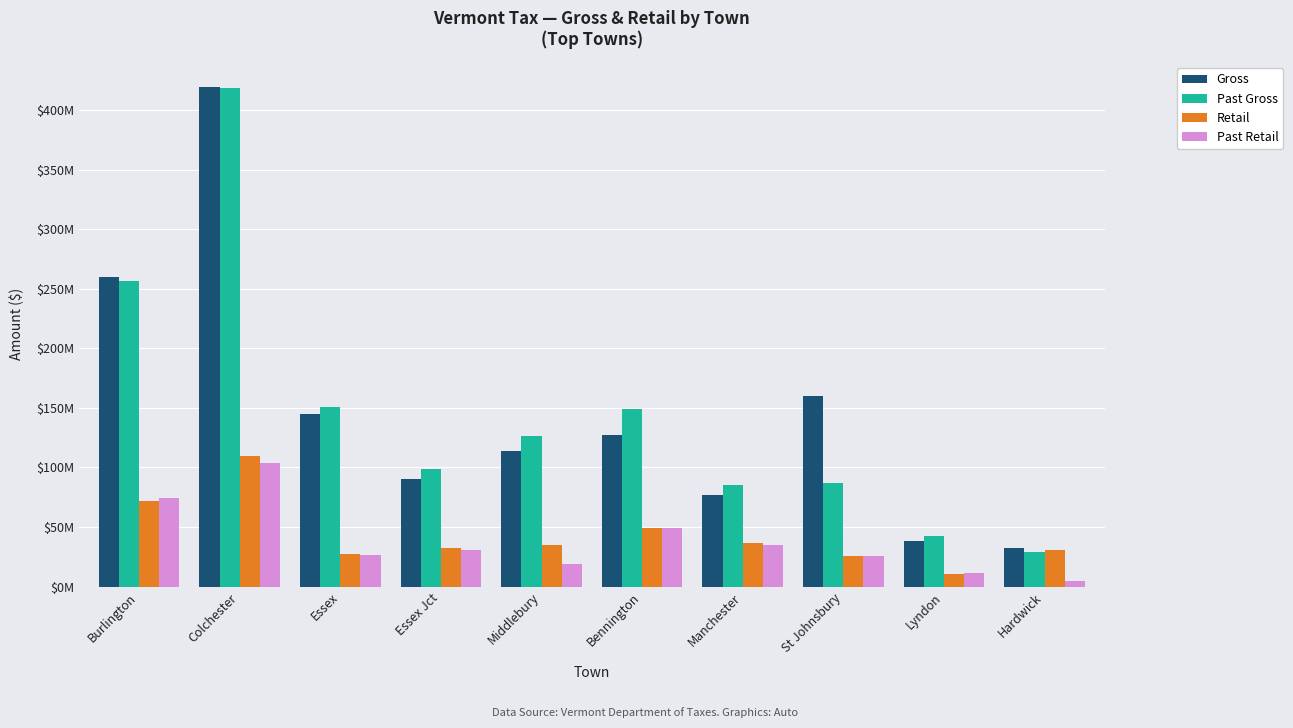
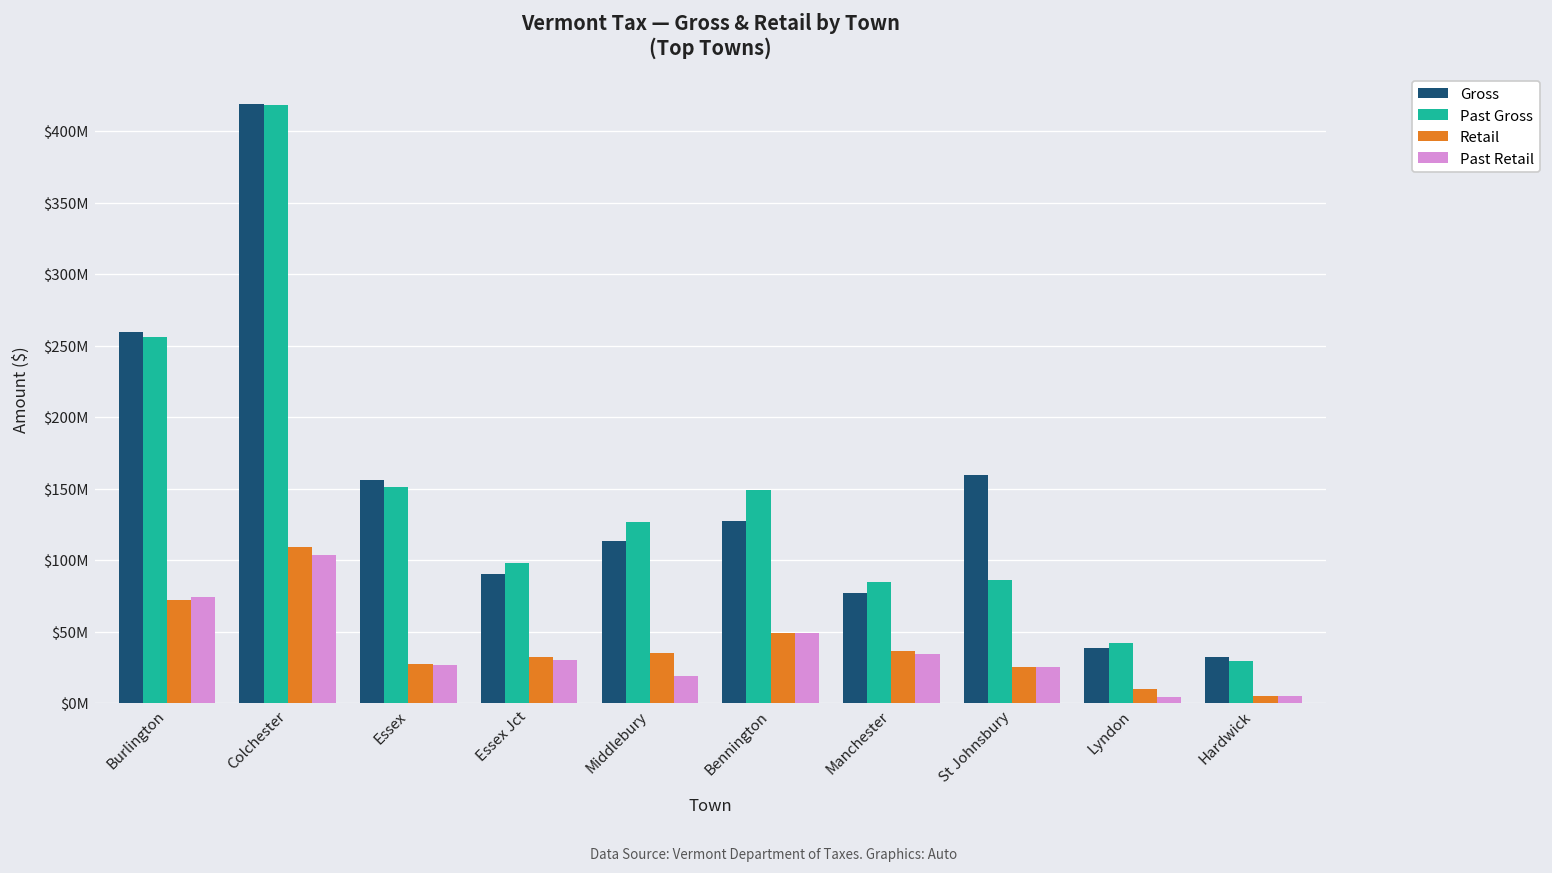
Gross, Essex: $145000000 -> $156000000
Past Retail, Lyndon: $12000000 -> $4000000
Retail, Hardwick: $31000000 -> $5000000
